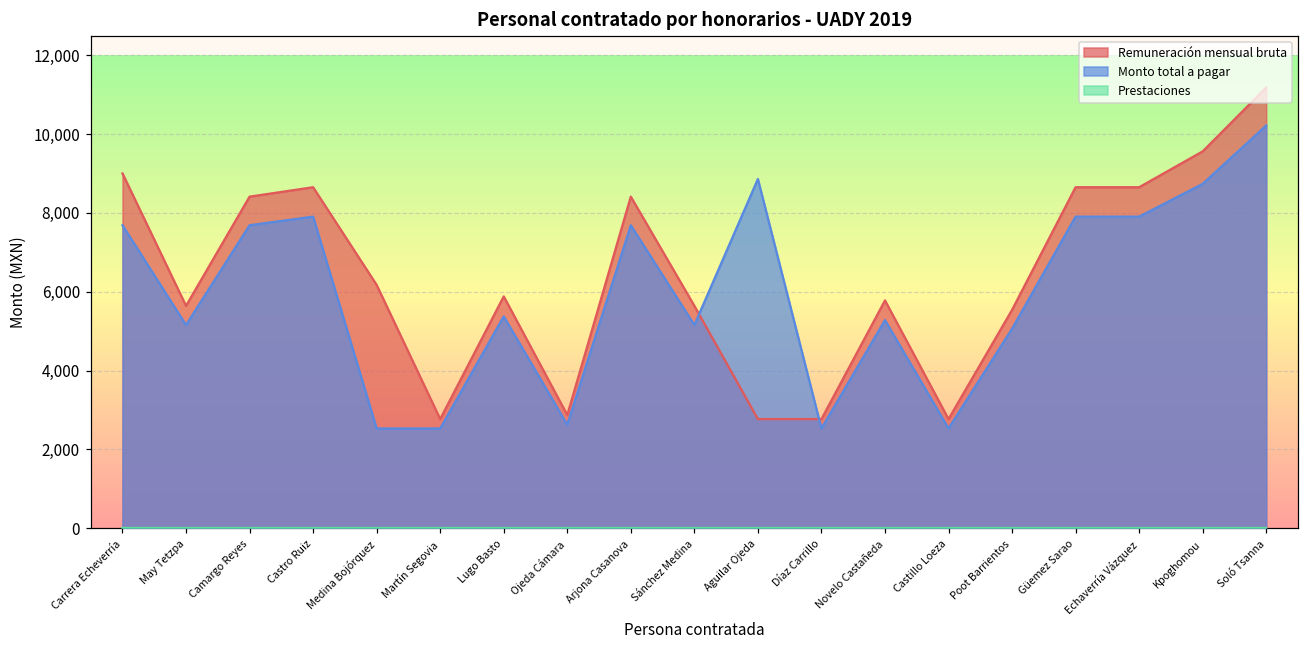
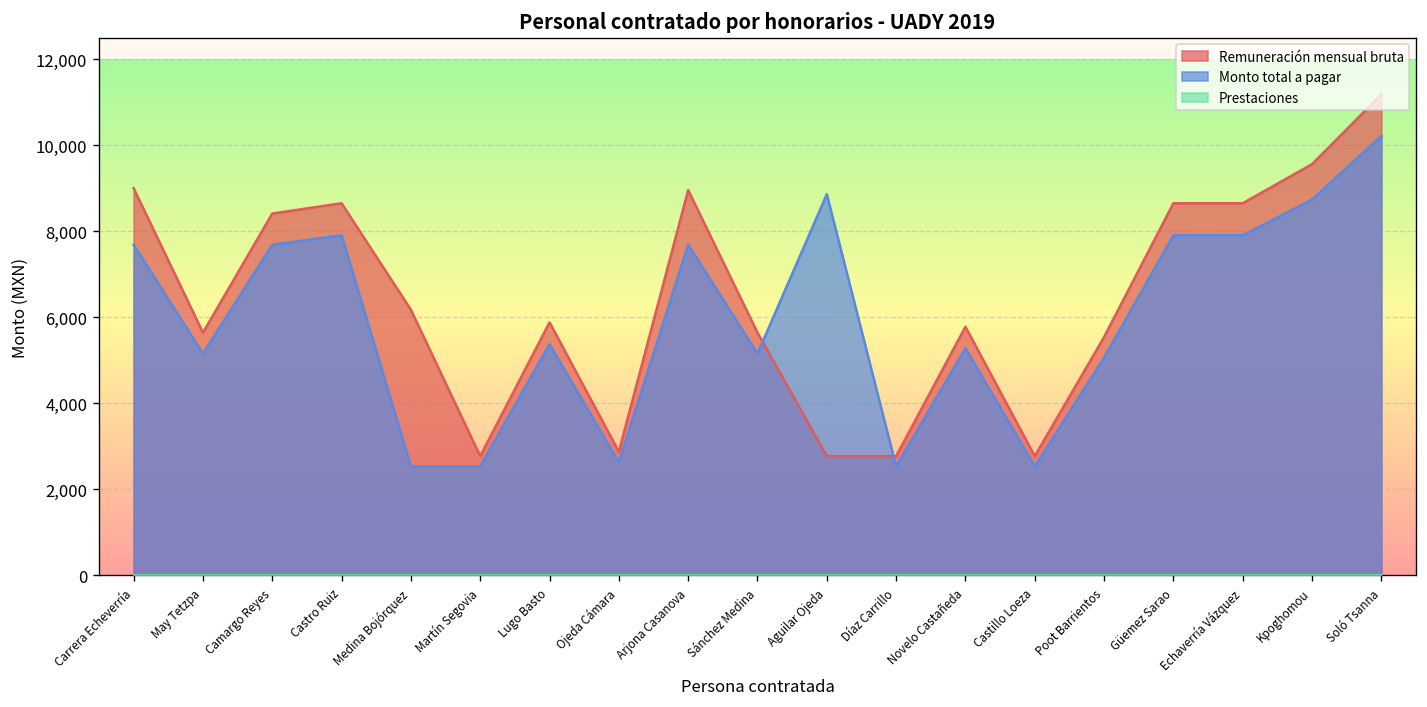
Remuneración mensual bruta, Arjona Casanova: 8,400 -> 9,000
